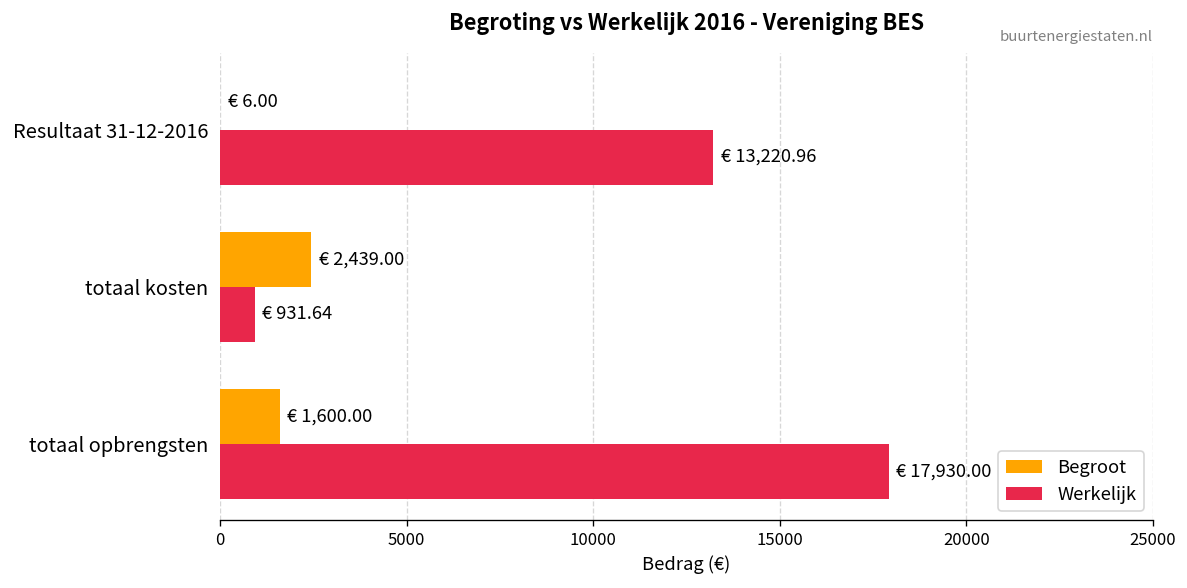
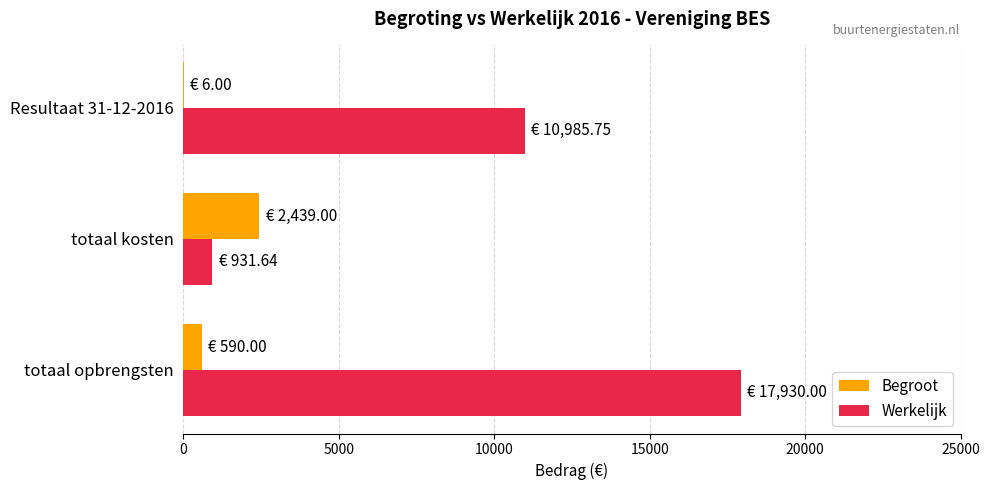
Werkelijk, Resultaat 31-12-2016: 13,220.96 -> 10,985.75
Begroot, totaal opbrengsten: 1,600.00 -> 590.00
